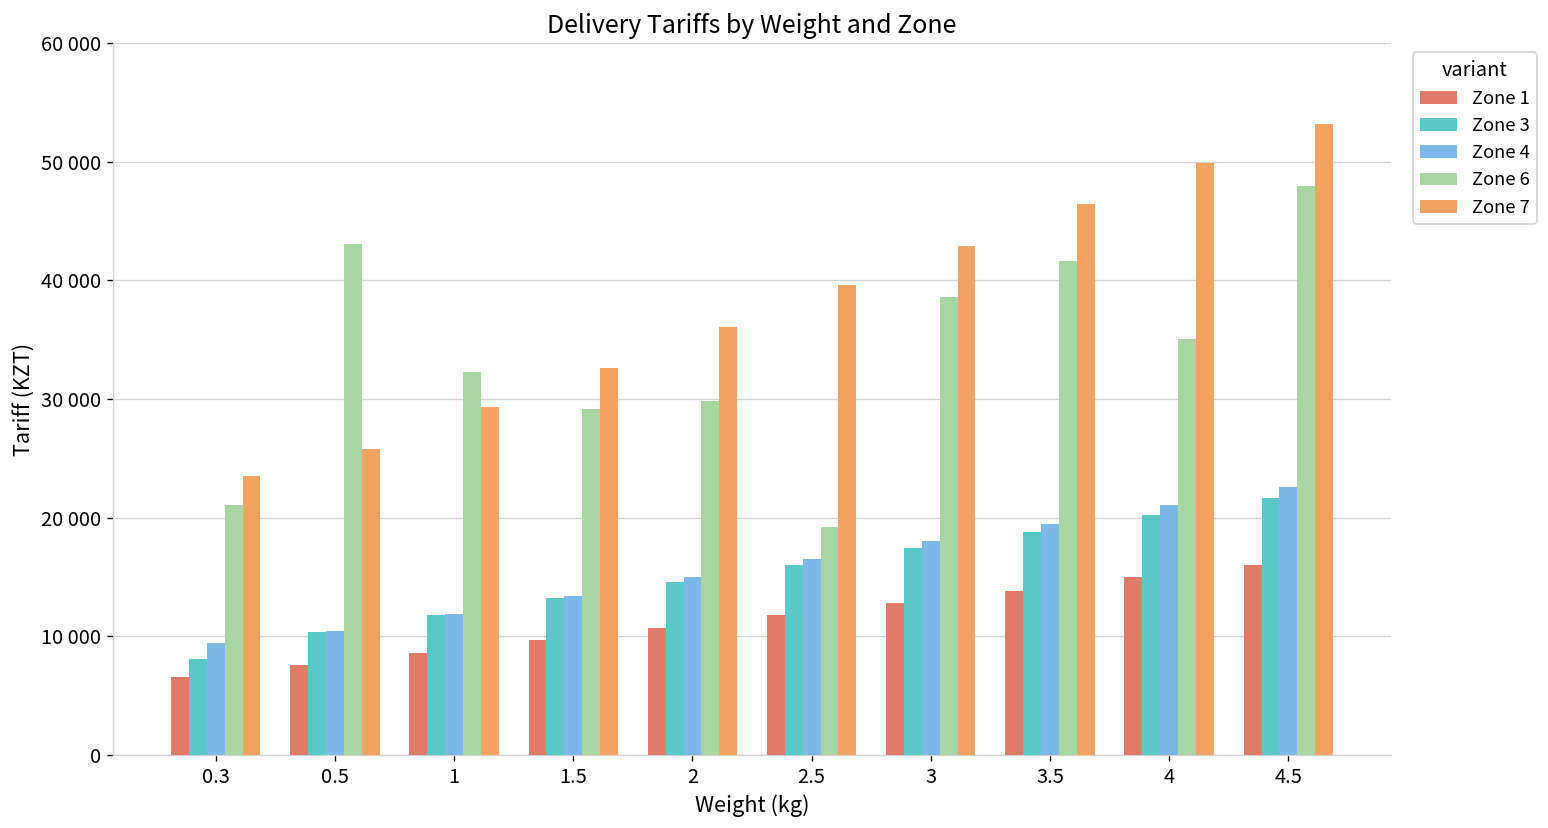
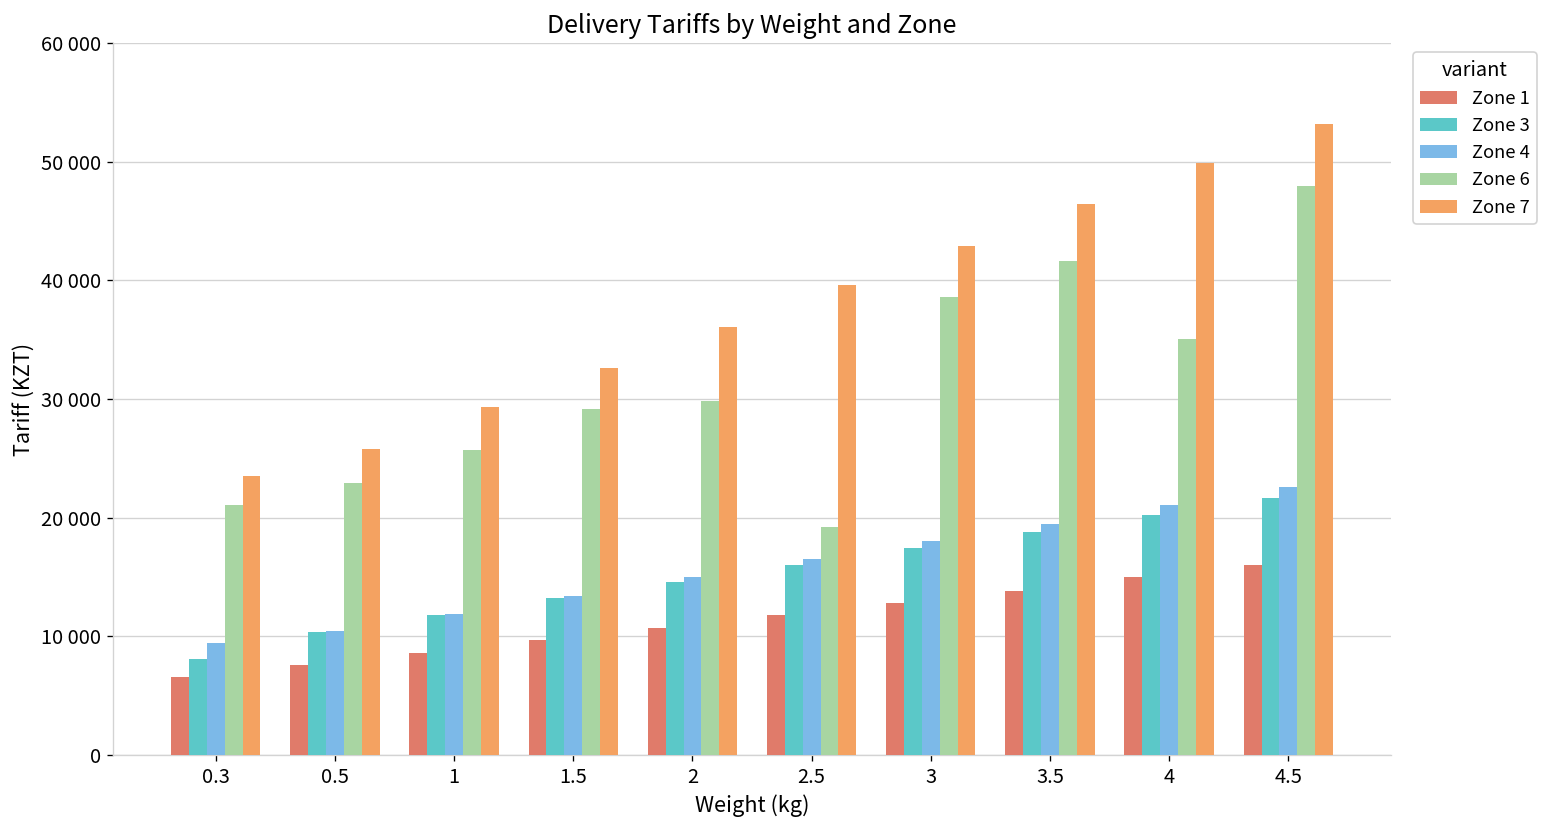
Zone 6, 0.5: 43000 -> 23000
Zone 6, 1: 32000 -> 26000
